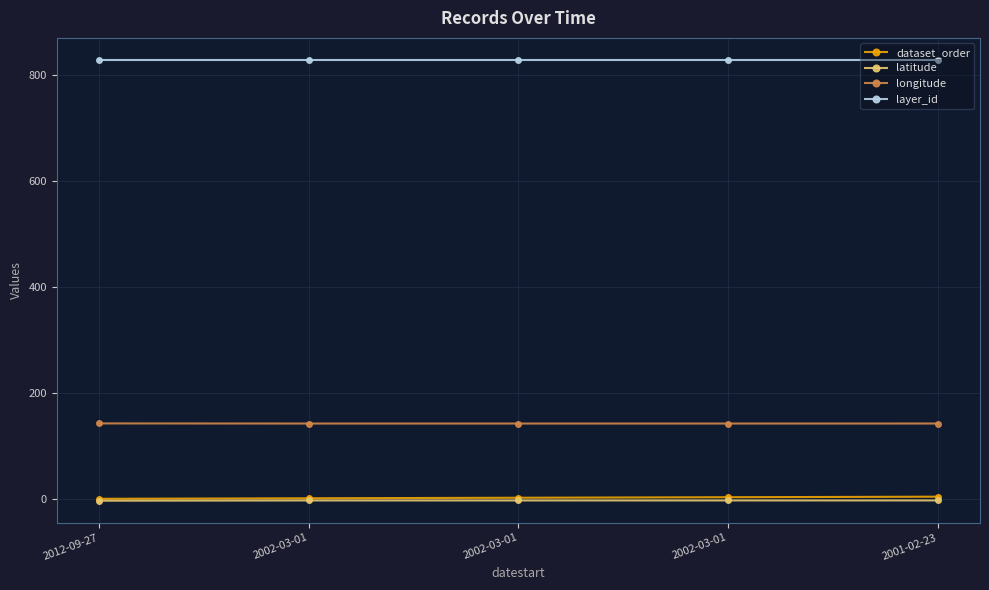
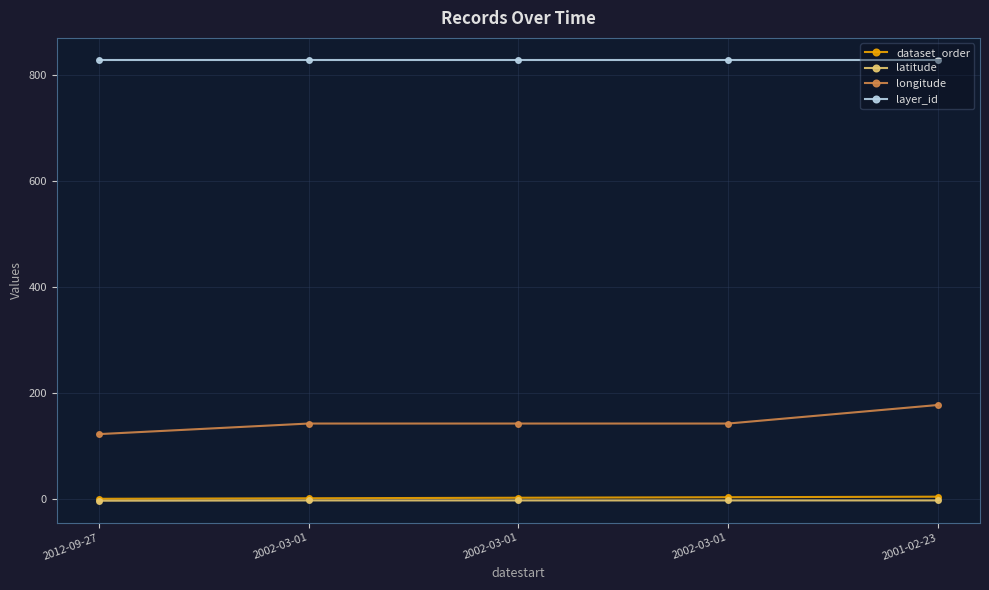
longitude, 2012-09-27: 140 -> 120
longitude, 2001-02-23: 140 -> 180
